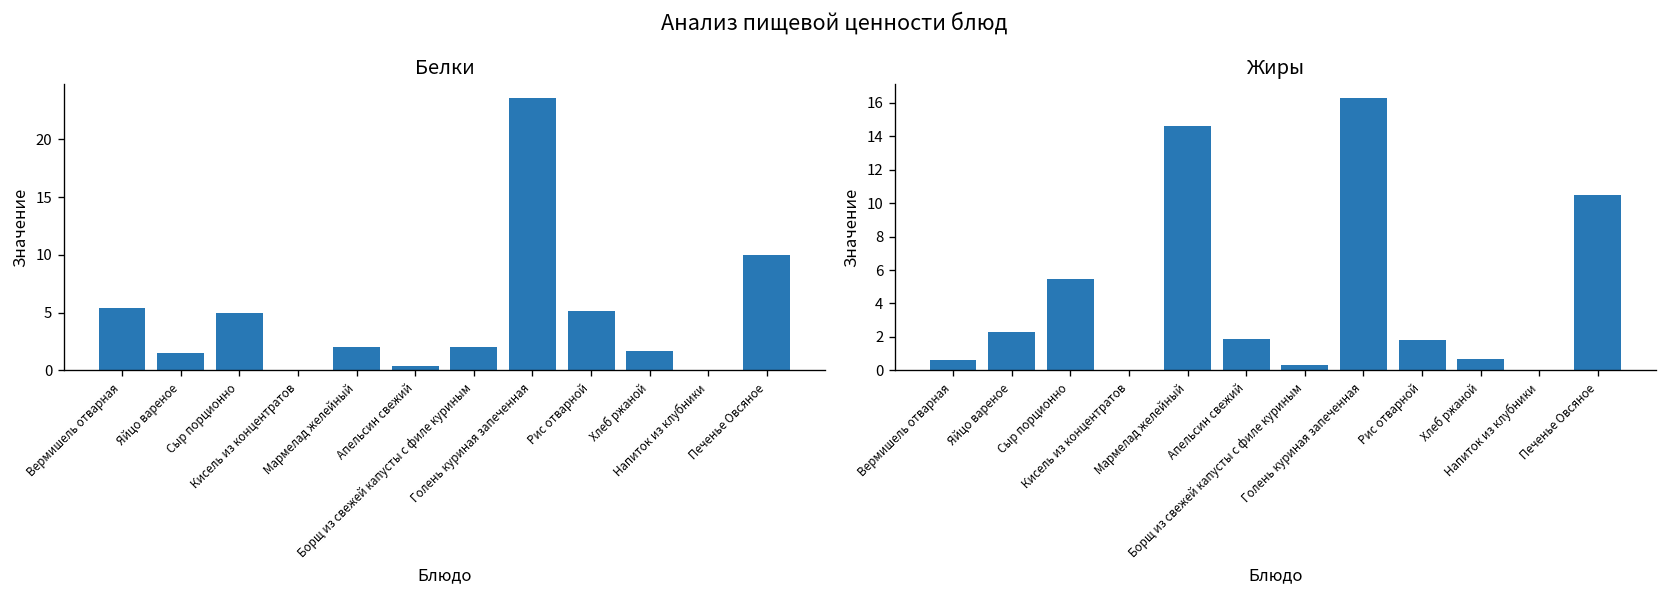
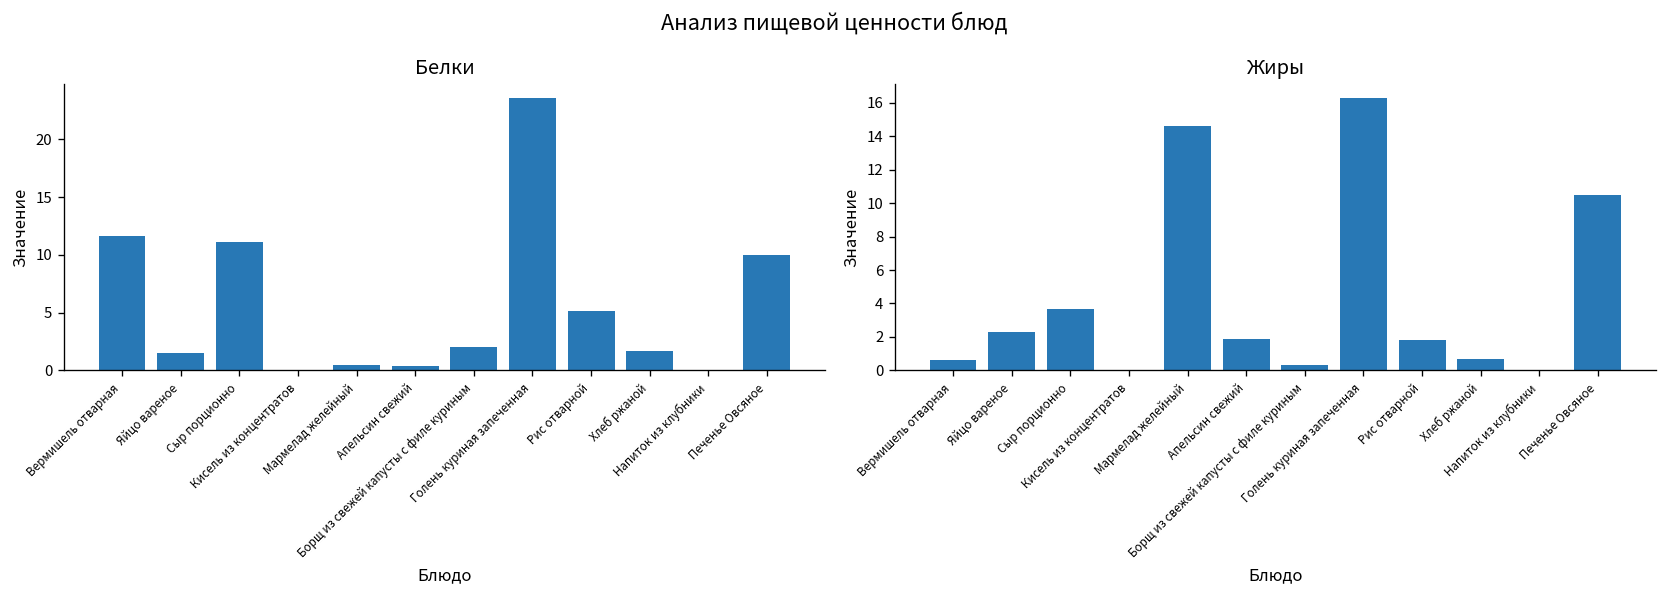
Белки, Вермишель отварная: 5 -> 12
Белки, Сыр порционно: 5 -> 11
Белки, Мармелад желейный: 2 -> 0
Жиры, Сыр порционно: 5.5 -> 3.7
